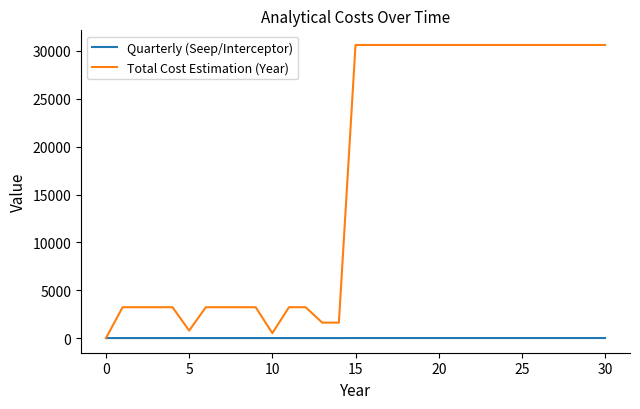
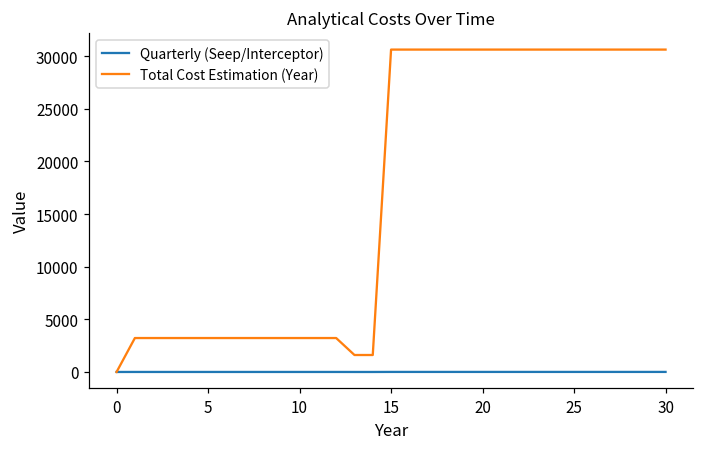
Total Cost Estimation (Year), 5: 1000 -> 3000
Total Cost Estimation (Year), 10: 1000 -> 3000
